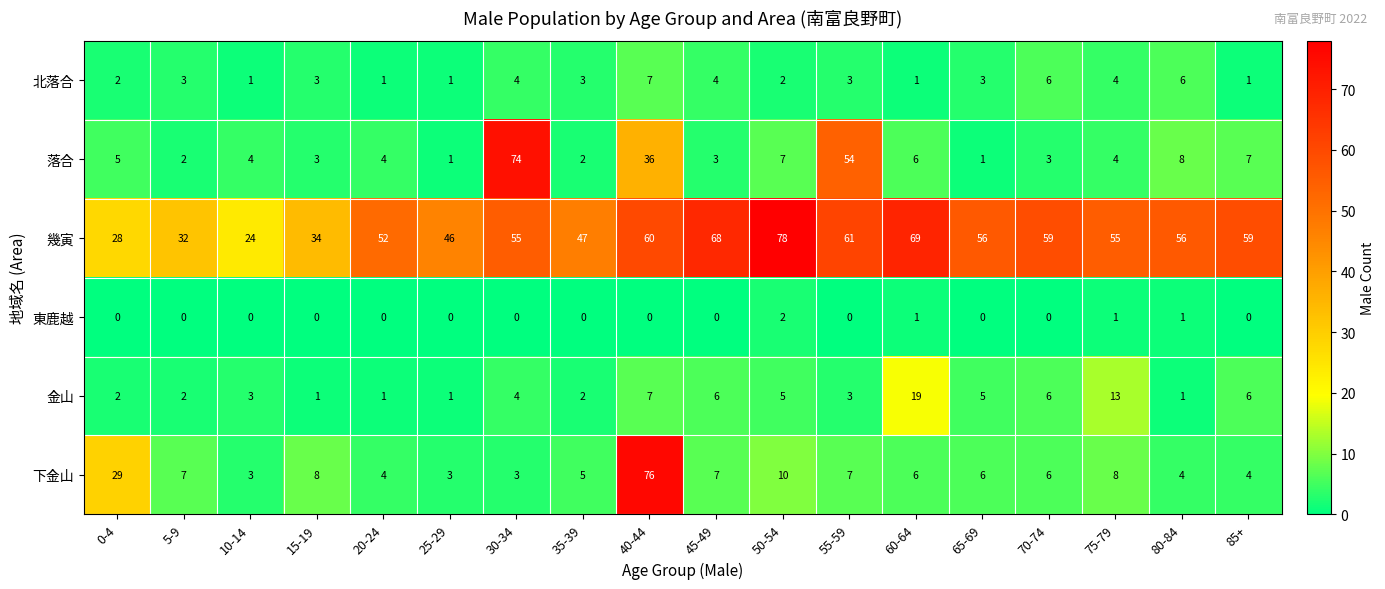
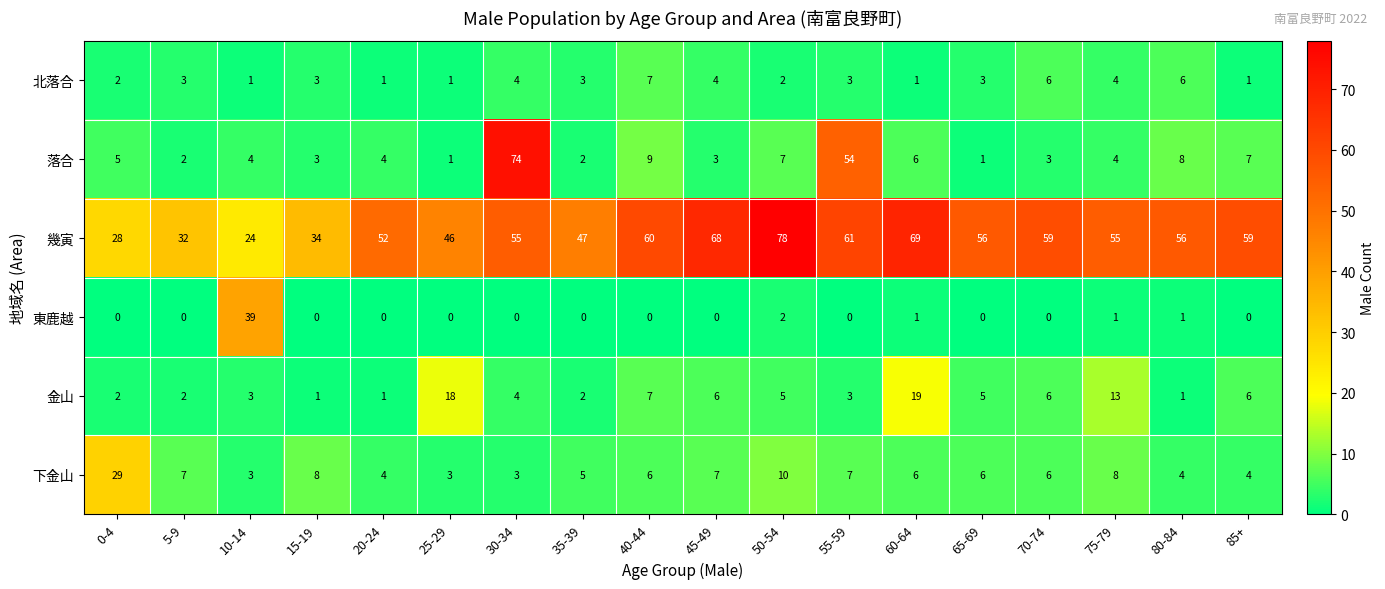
落合, 40-44: 36 -> 9
東鹿越, 10-14: 0 -> 39
金山, 25-29: 1 -> 18
下金山, 40-44: 76 -> 6
